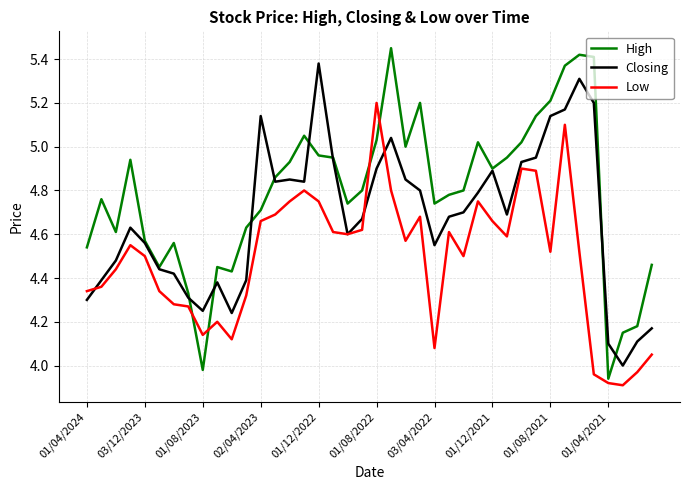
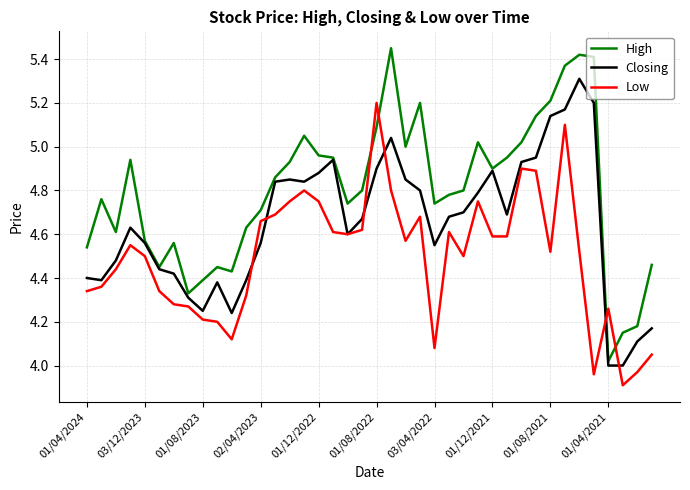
Closing, 01/04/2024: 4.3 -> 4.4
High, 01/08/2023: 3.98 -> 4.39
Low, 01/08/2023: 4.14 -> 4.21
Closing, 02/04/2023: 5.14 -> 4.56
Closing, 01/12/2022: 5.38 -> 4.88
High, 01/08/2022: 5.03 -> 5.09
Low, 01/12/2021: 4.66 -> 4.59
High, 01/04/2021: 3.94 -> 4.02
Closing, 01/04/2021: 4.1 -> 4.0
Low, 01/04/2021: 3.92 -> 4.26
